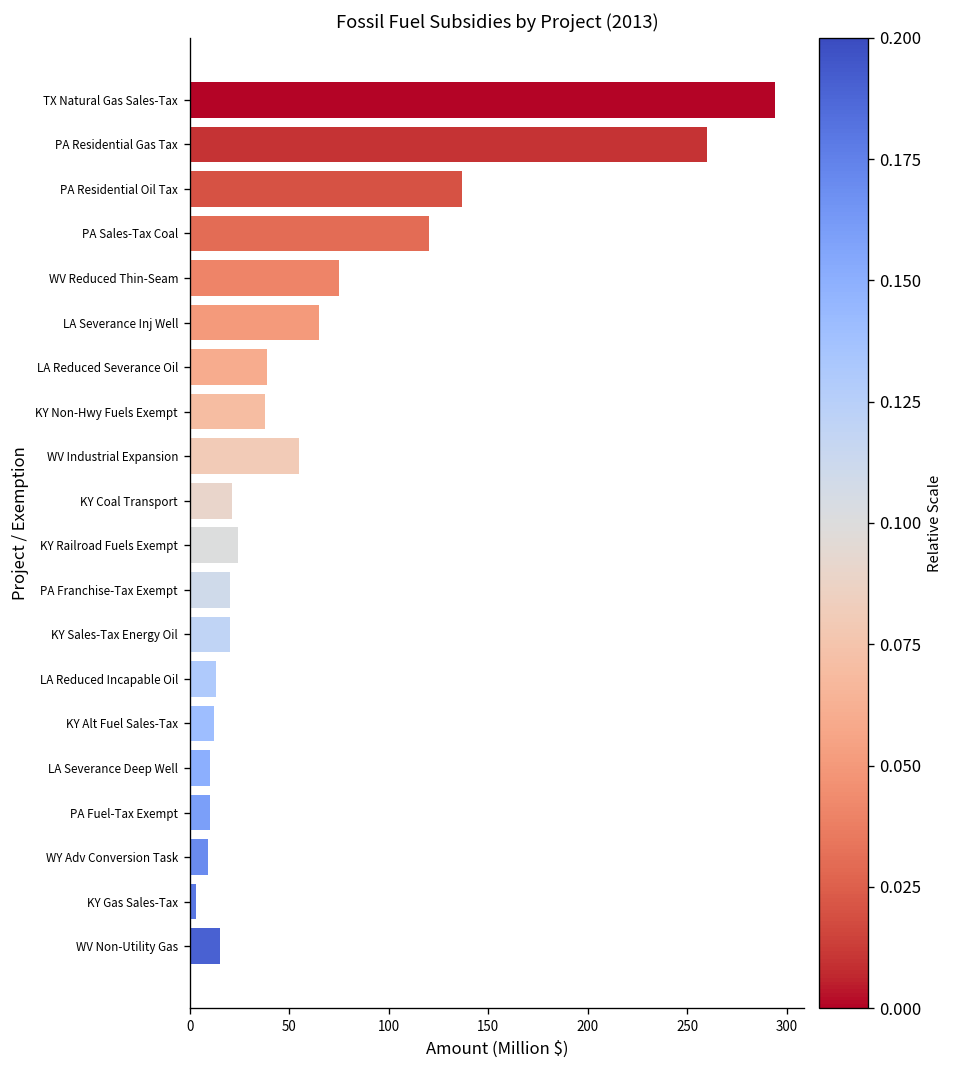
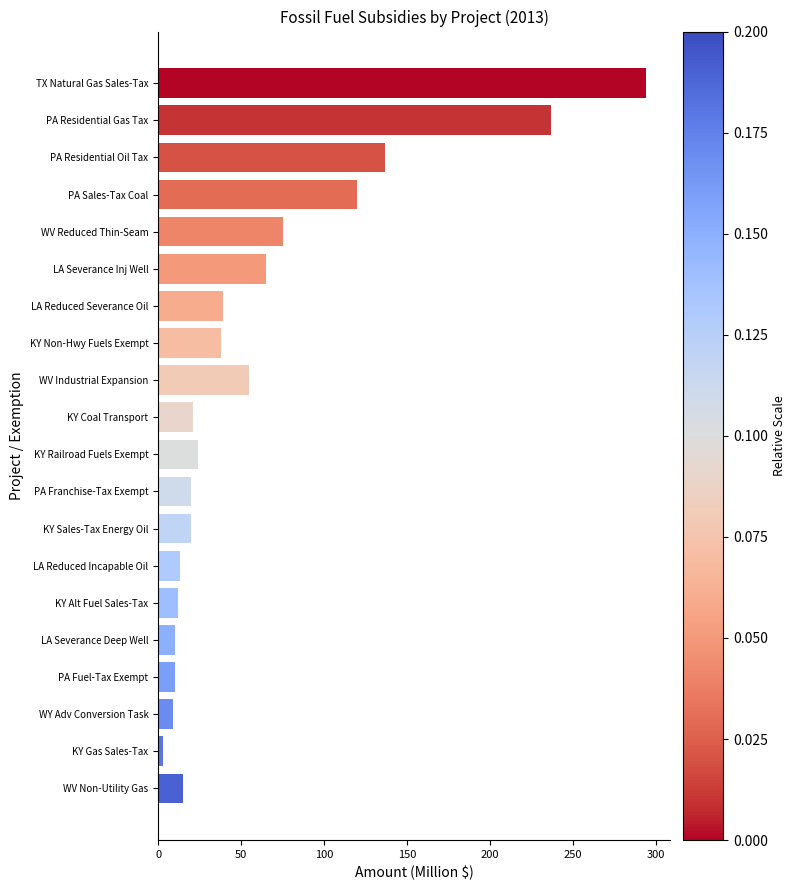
PA Residential Gas Tax: 260 -> 237
